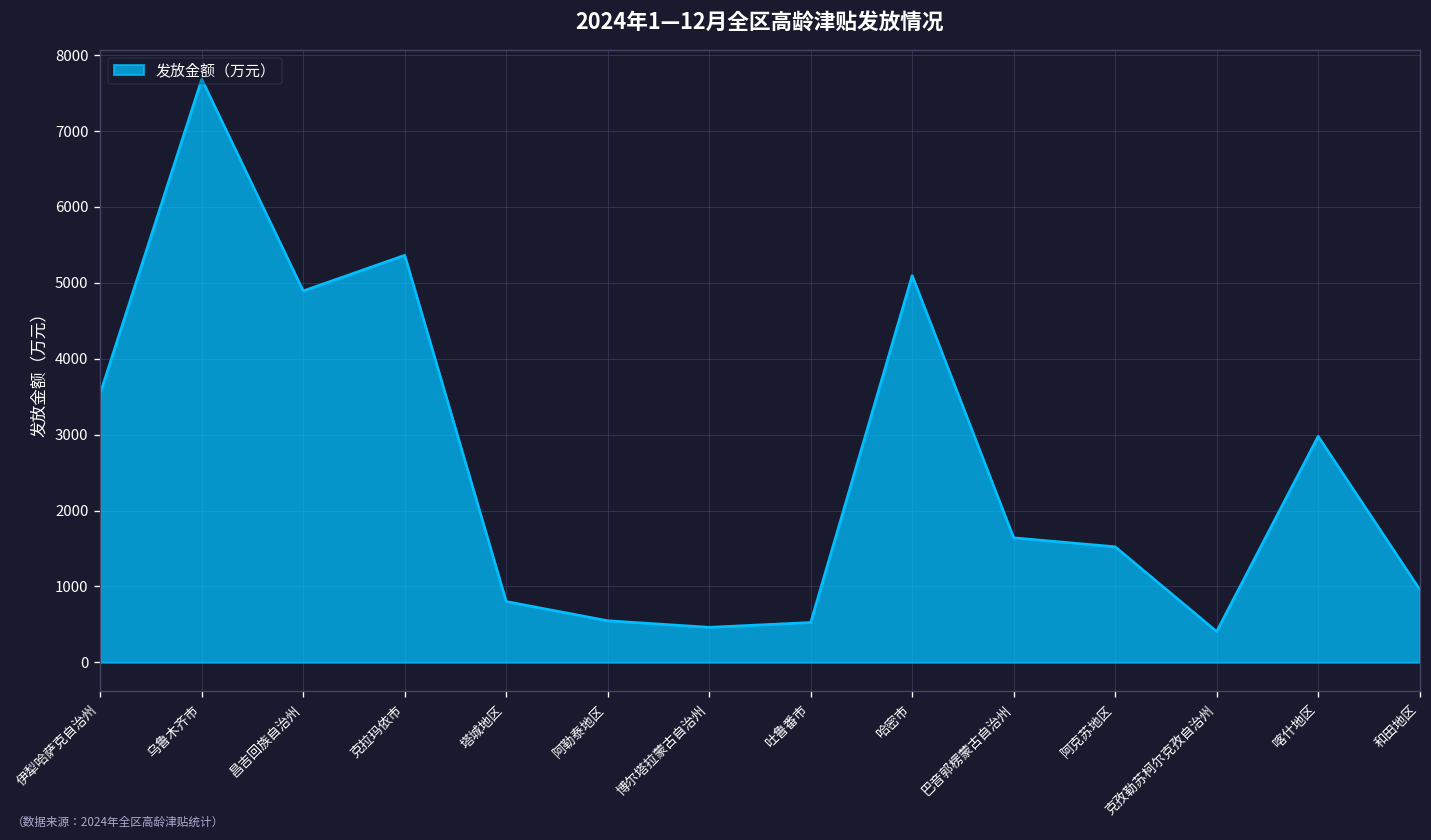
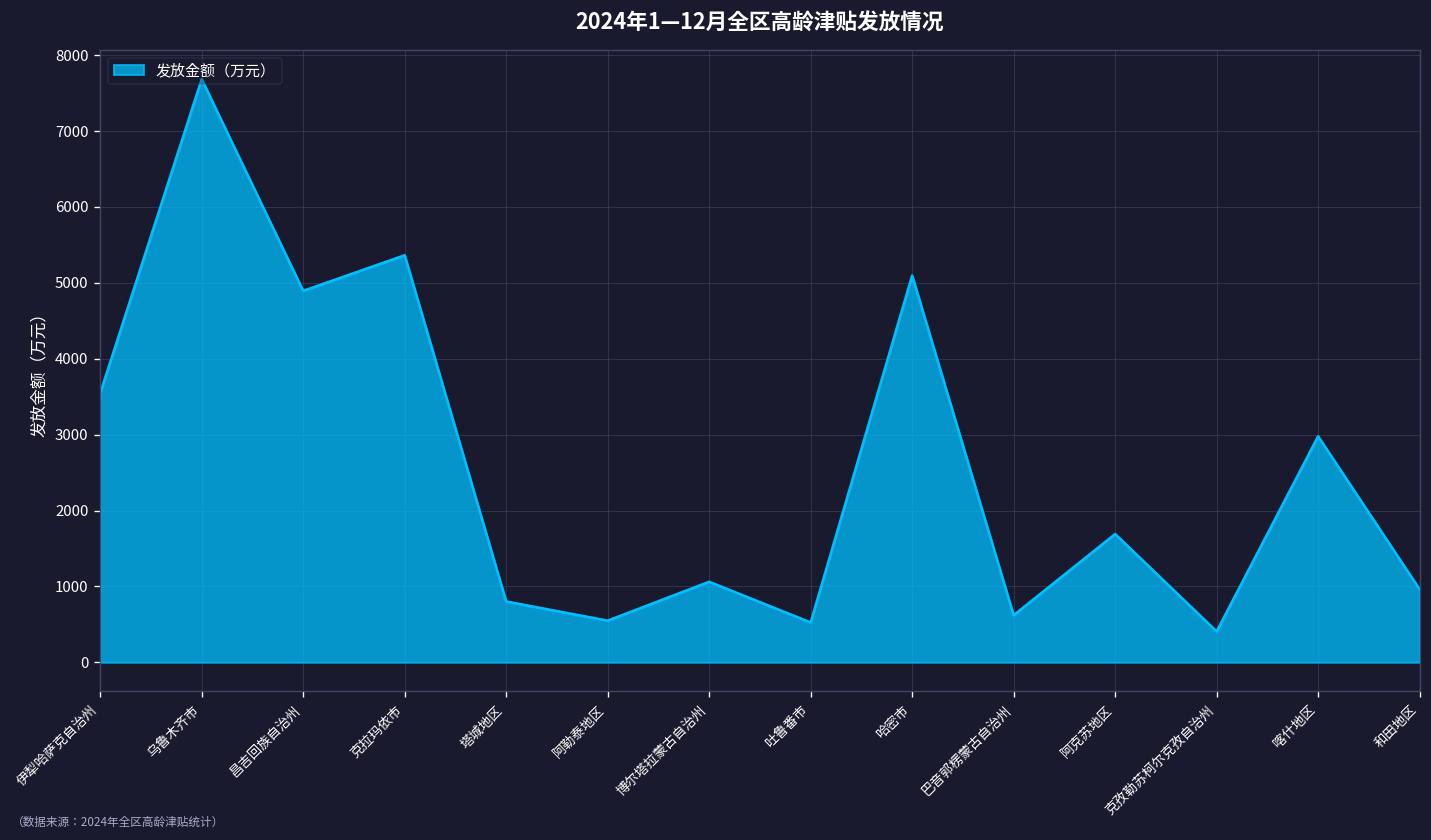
博尔塔拉蒙古自治州: 500 -> 1100
巴音郭楞蒙古自治州: 1600 -> 600
阿克苏地区: 1500 -> 1700
